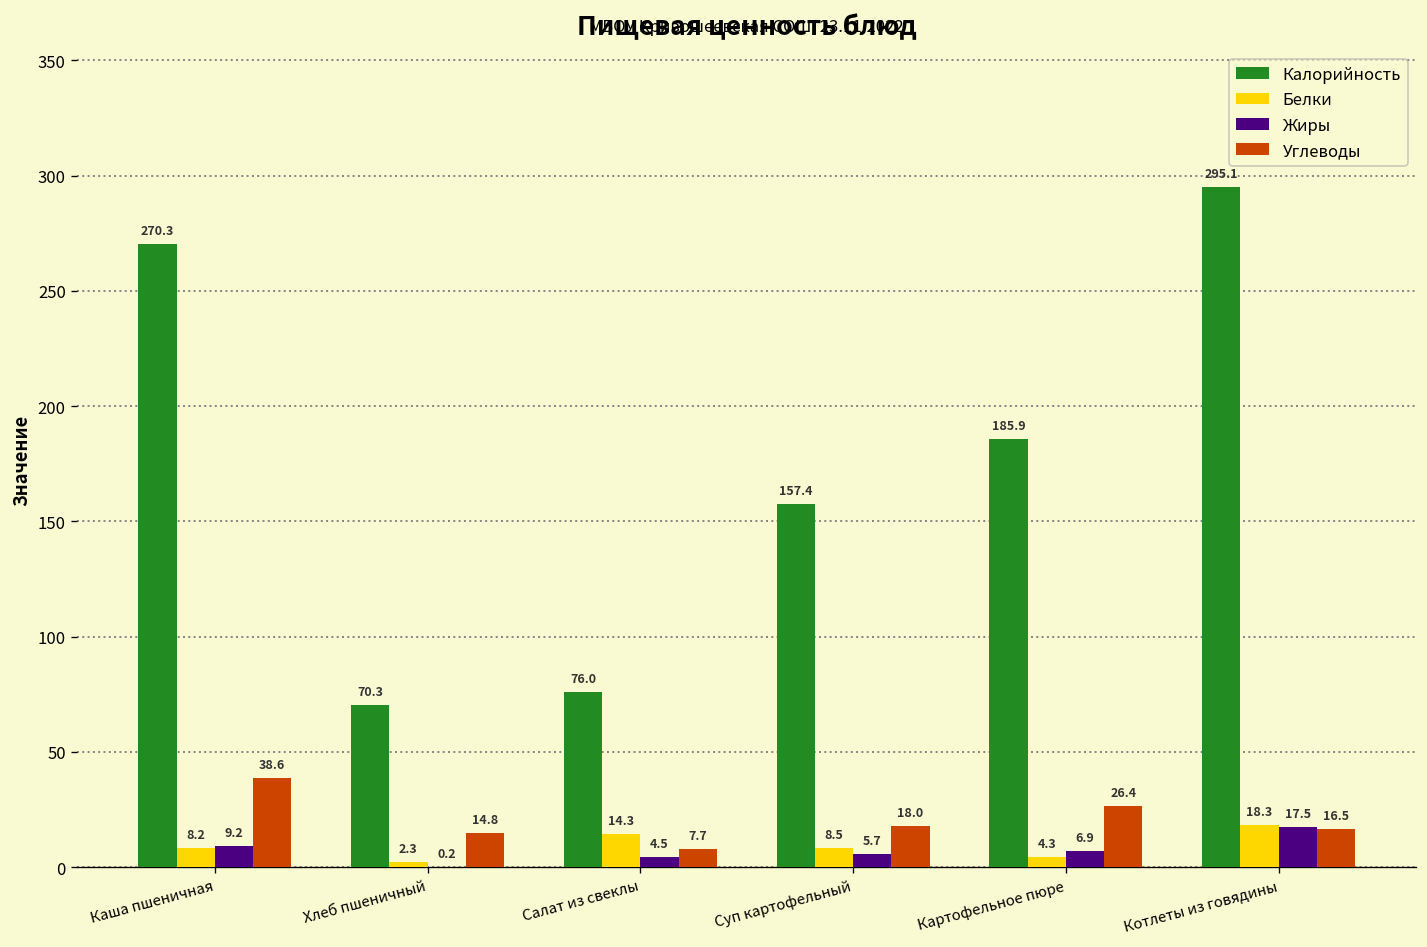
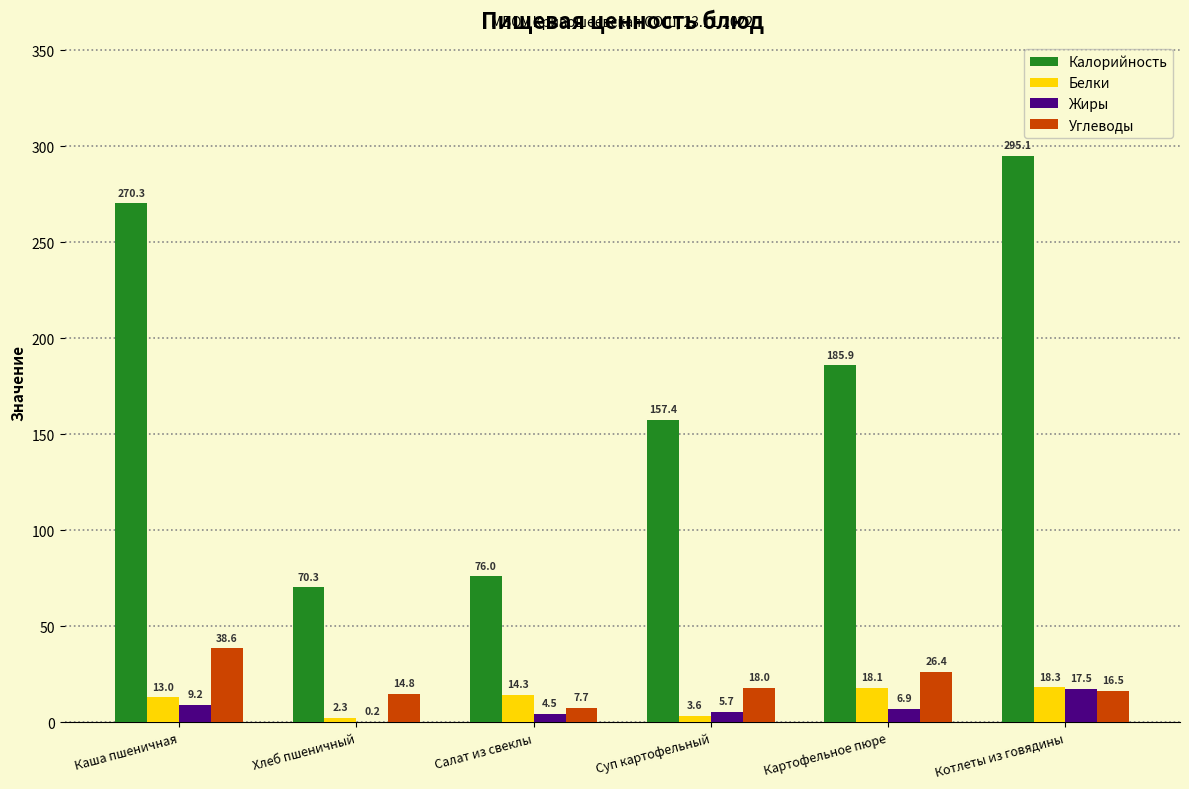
Белки, Каша пшеничная: 8.2 -> 13.0
Белки, Суп картофельный: 8.5 -> 3.6
Белки, Картофельное пюре: 4.3 -> 18.1
